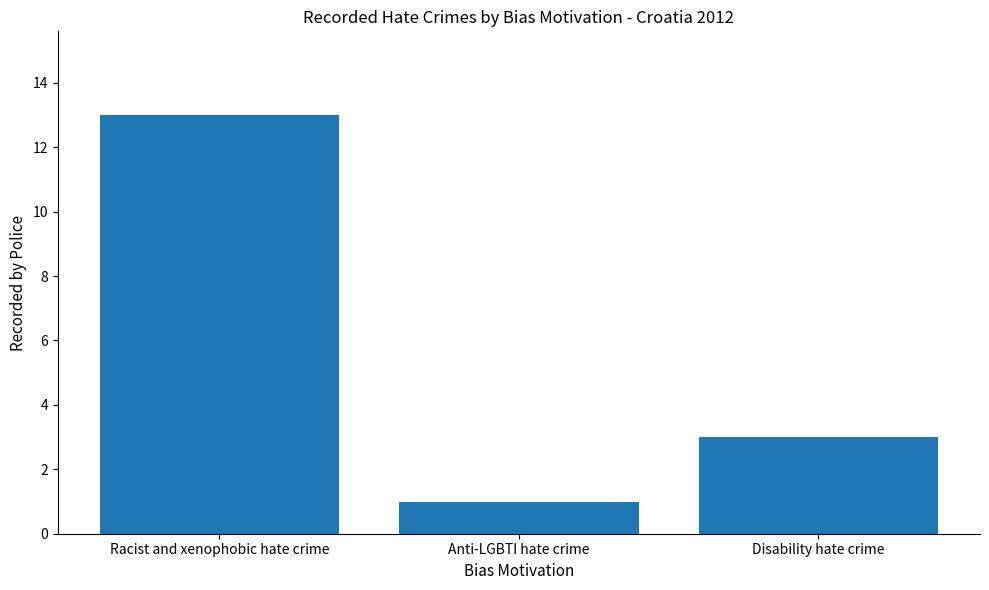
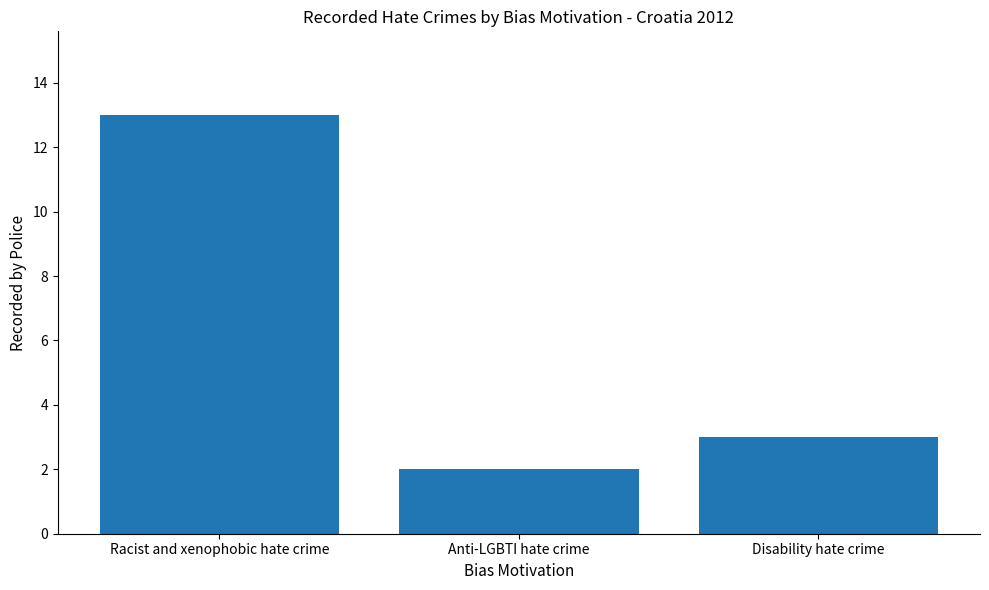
Anti-LGBTI hate crime: 1 -> 2
